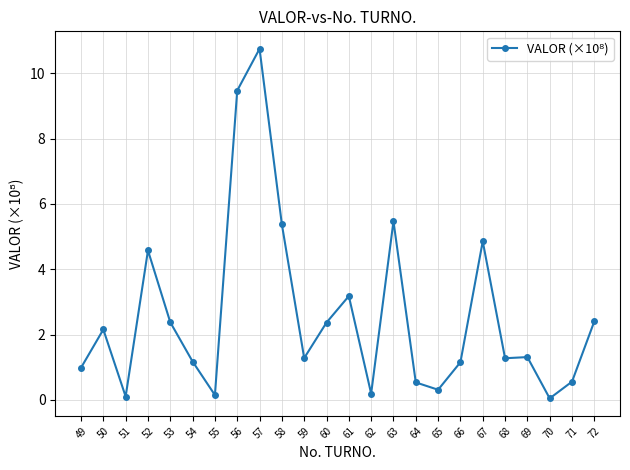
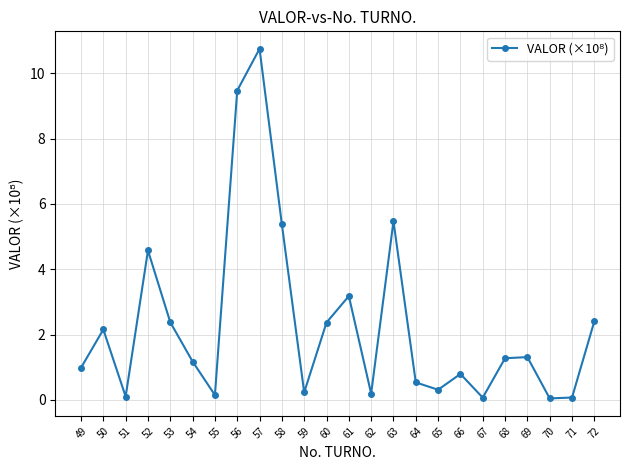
59: 1.3 -> 0.2
66: 1.2 -> 0.8
67: 4.9 -> 0.1
71: 0.6 -> 0.1
